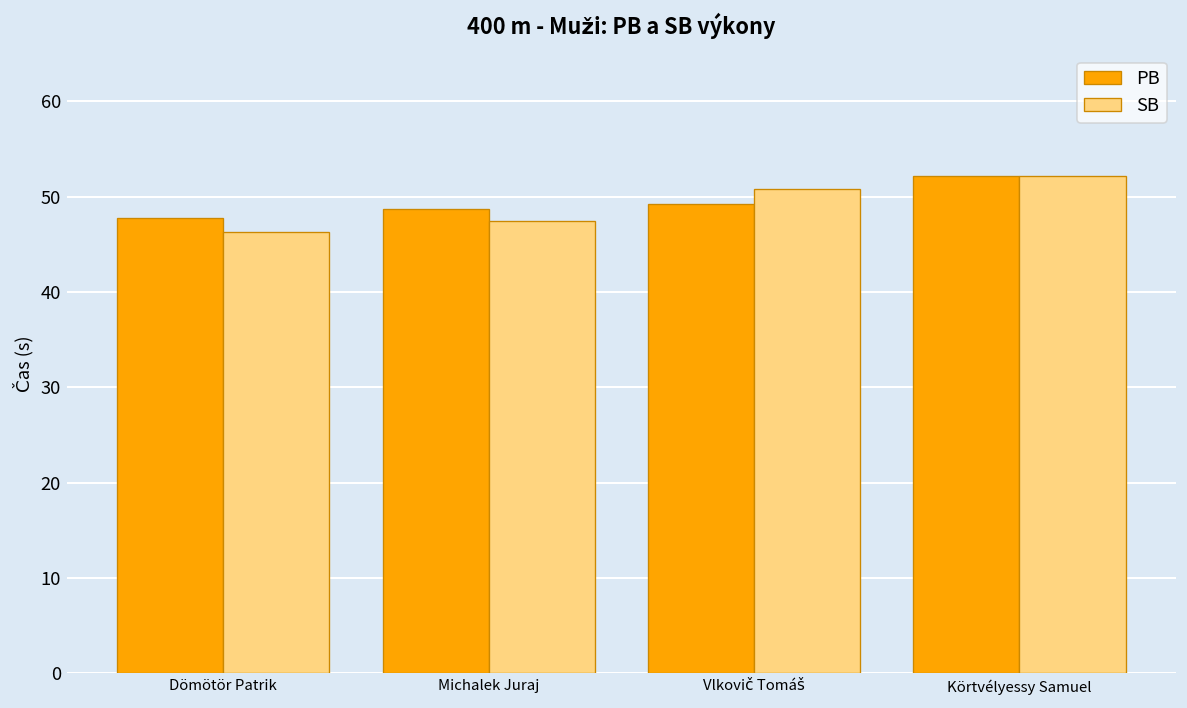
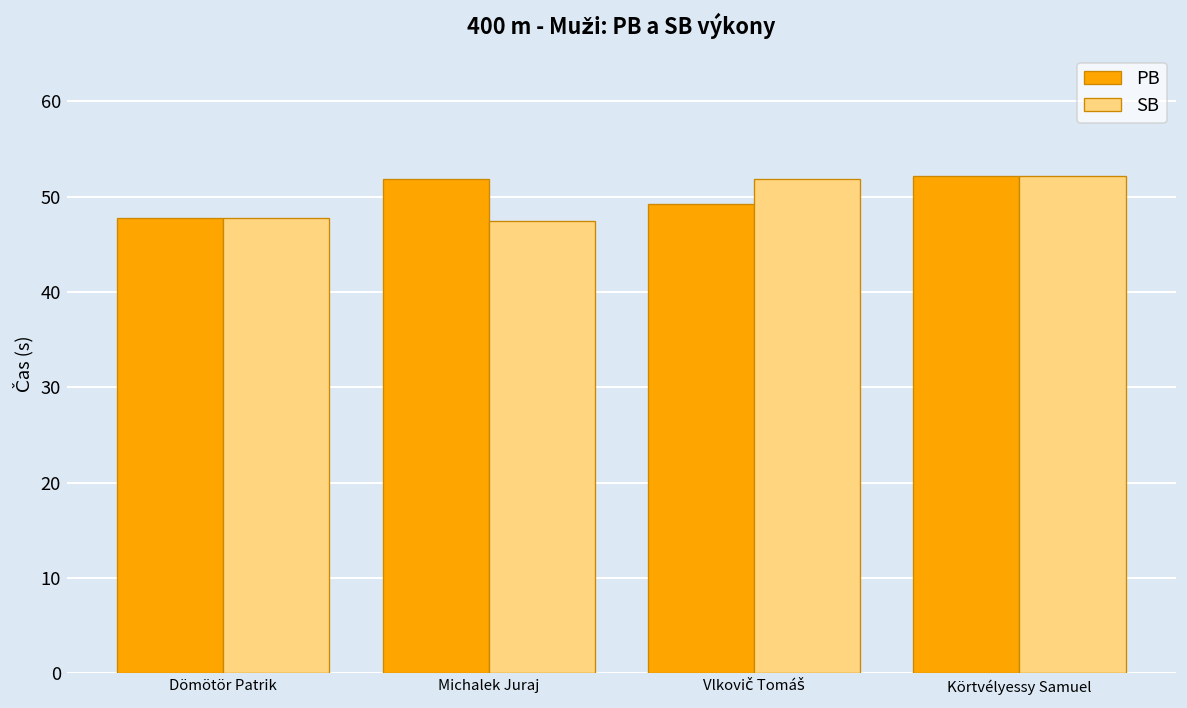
SB, Dömötör Patrik: 46 -> 48
PB, Michalek Juraj: 49 -> 52
SB, Vlkovič Tomáš: 51 -> 52
